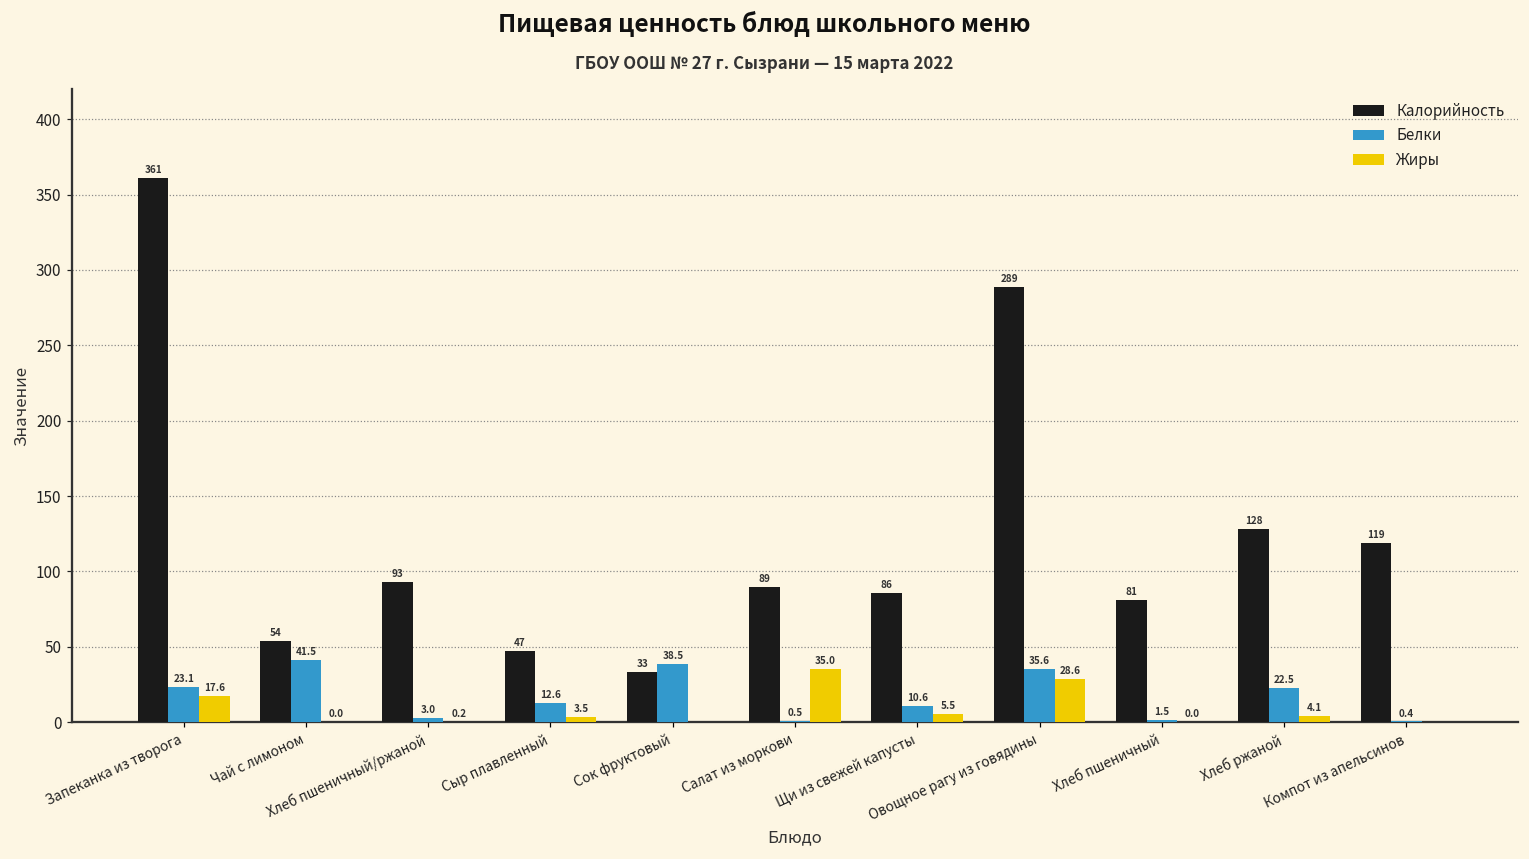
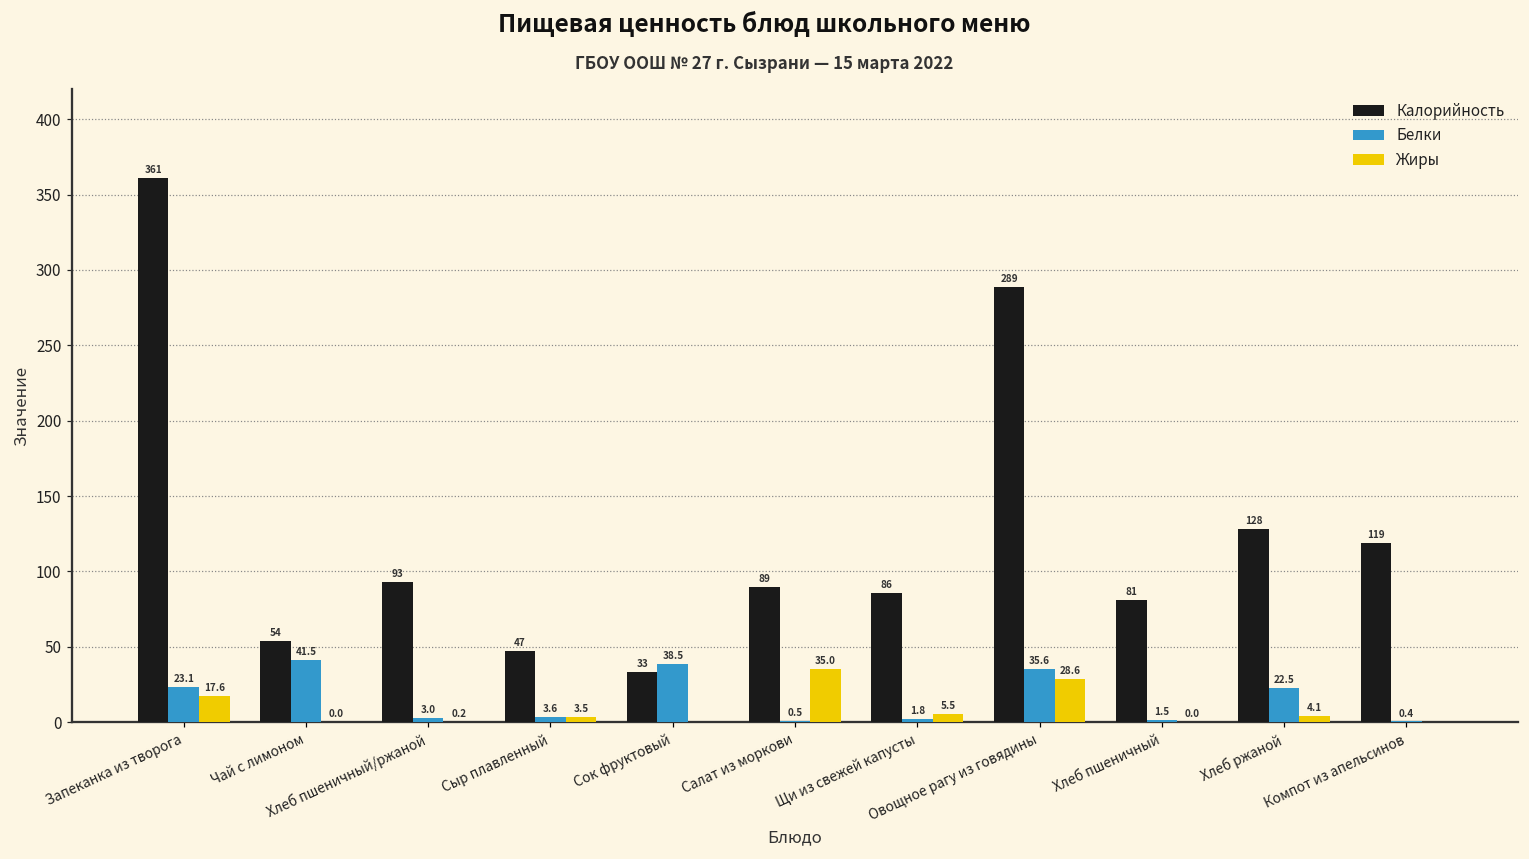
Белки, Сыр плавленный: 12.6 -> 3.6
Белки, Щи из свежей капусты: 10.6 -> 1.8
